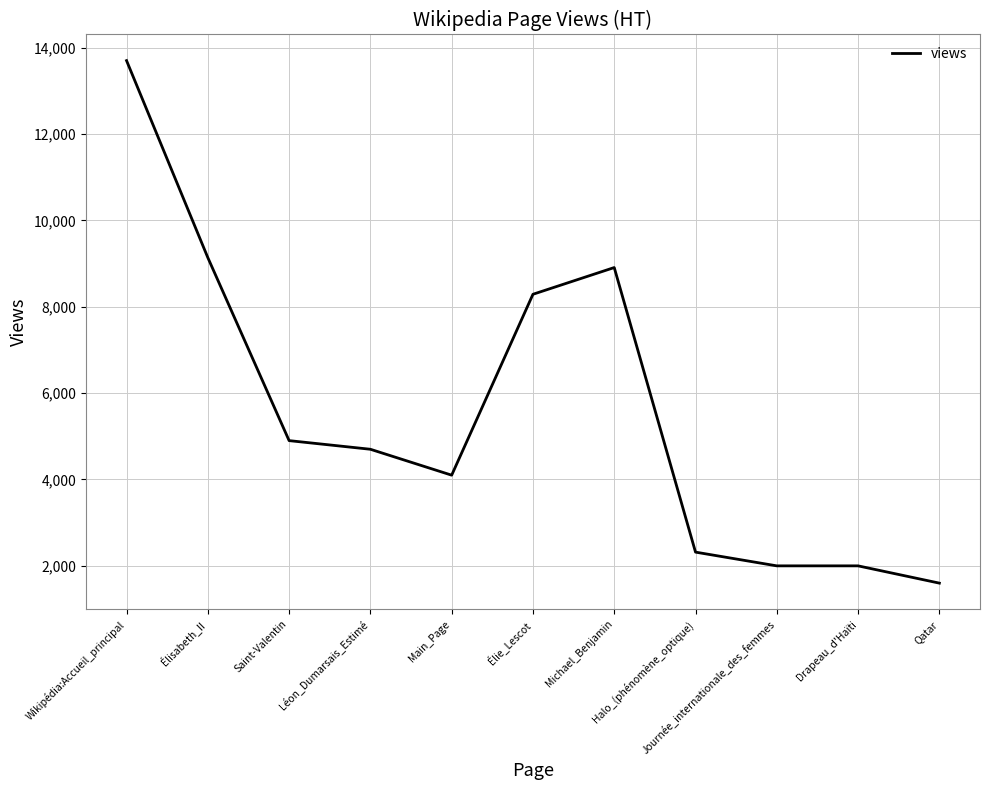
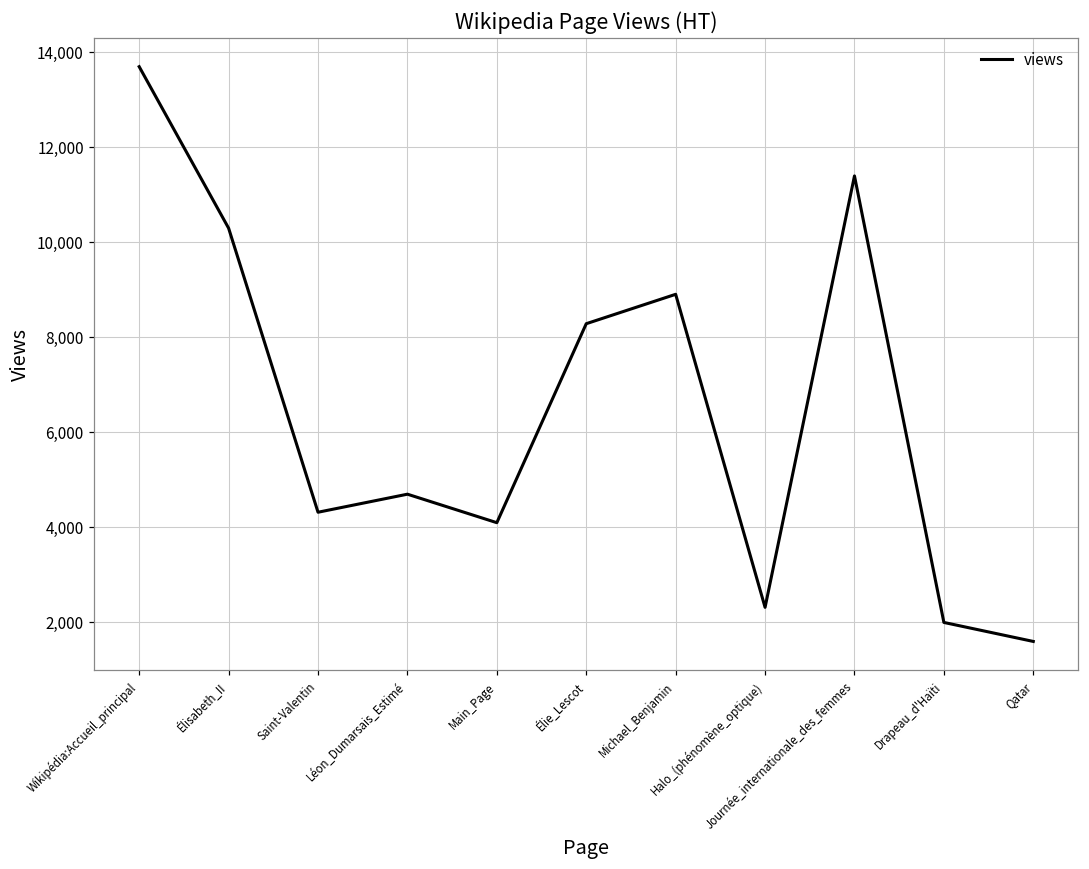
Élisabeth_II: 9,100 -> 10,300
Saint-Valentin: 4,900 -> 4,300
Journée_internationale_des_femmes: 2,000 -> 11,400
